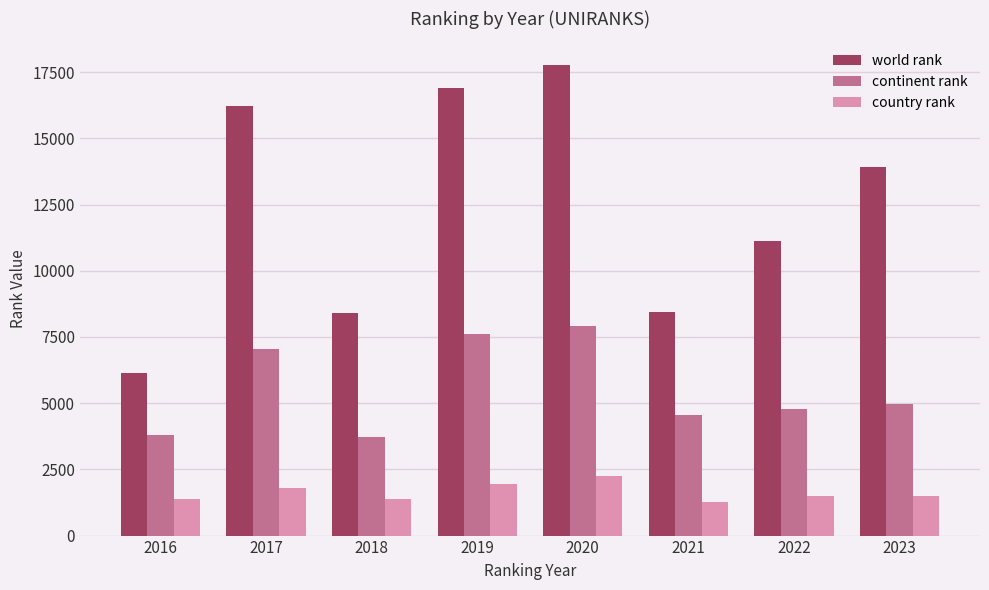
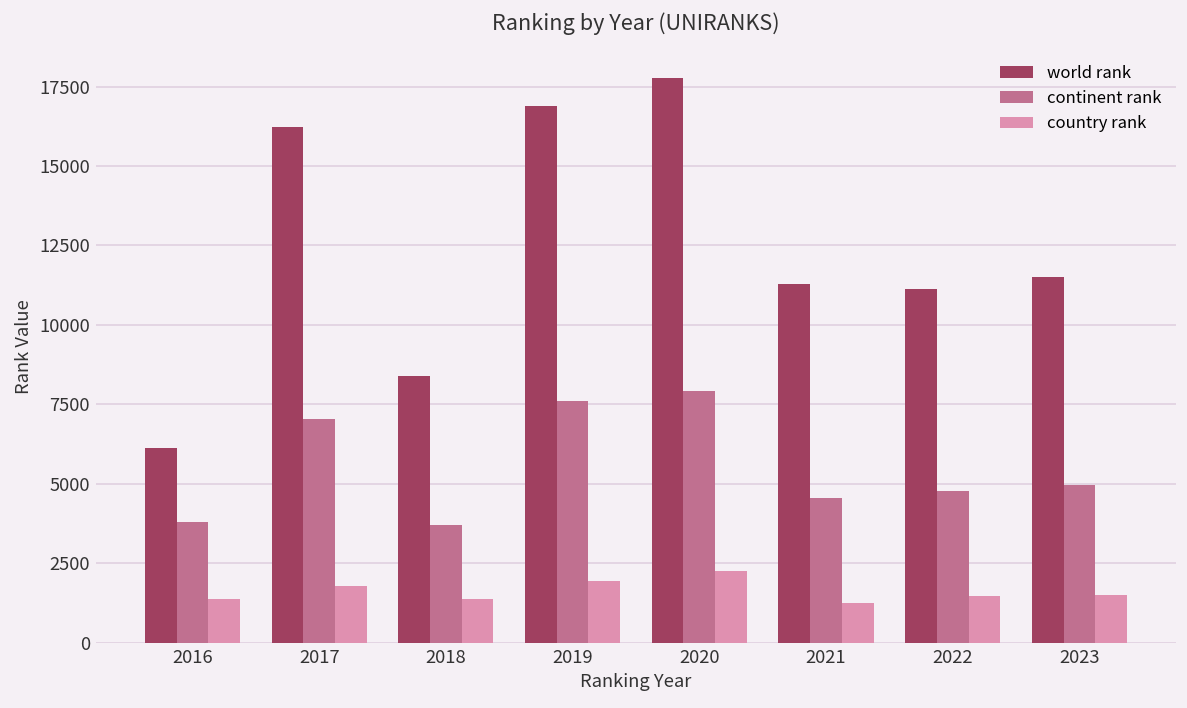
world rank, 2021: 8400 -> 11300
world rank, 2023: 13900 -> 11500
